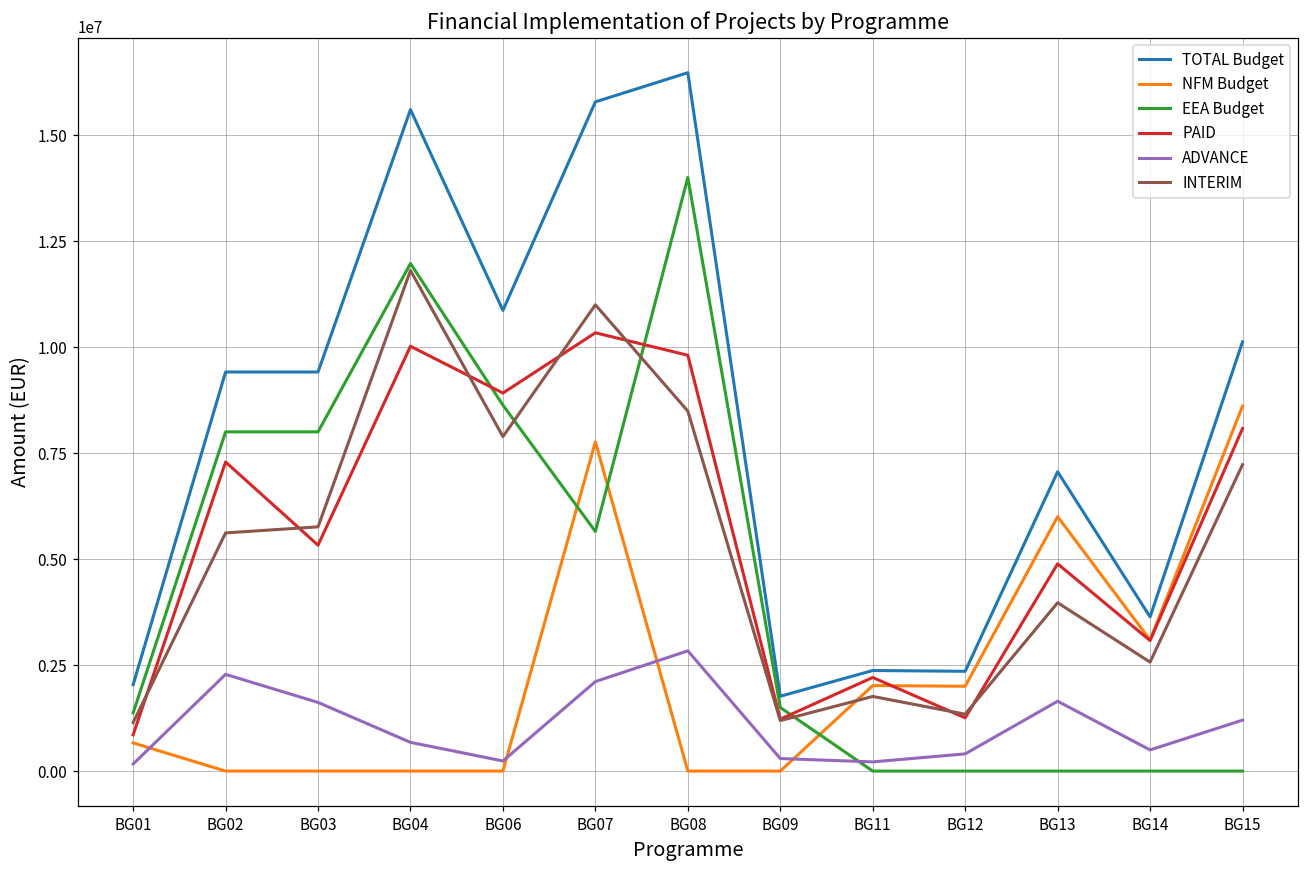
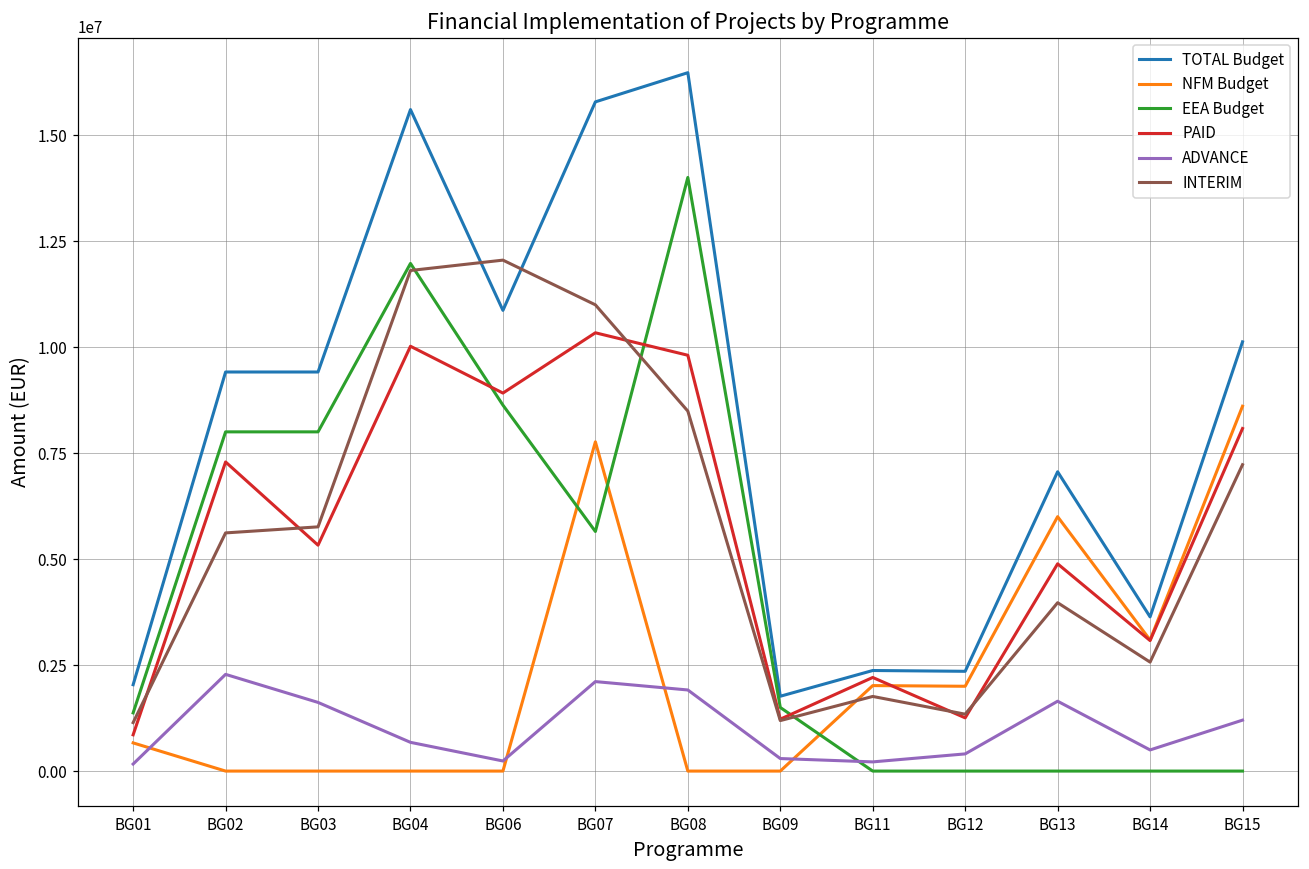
INTERIM, BG06: 7900000 -> 12000000
ADVANCE, BG08: 2800000 -> 1900000
